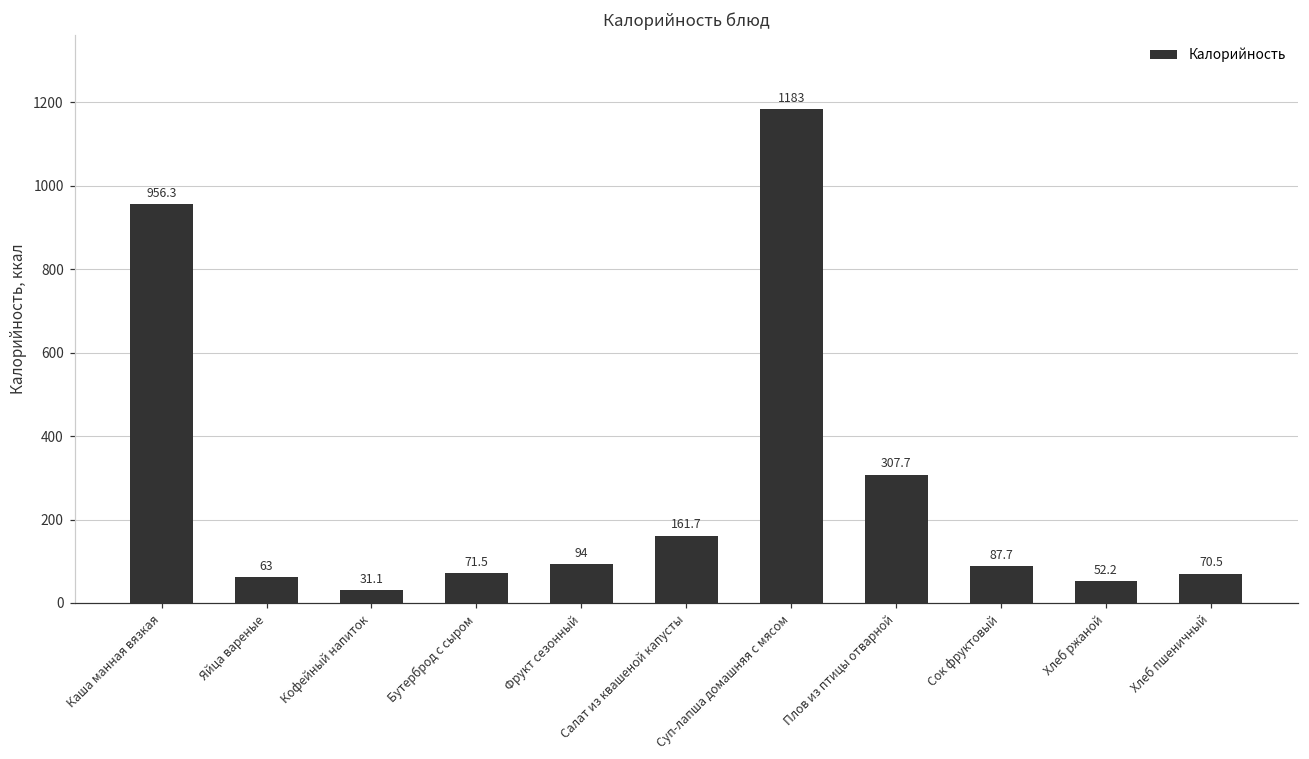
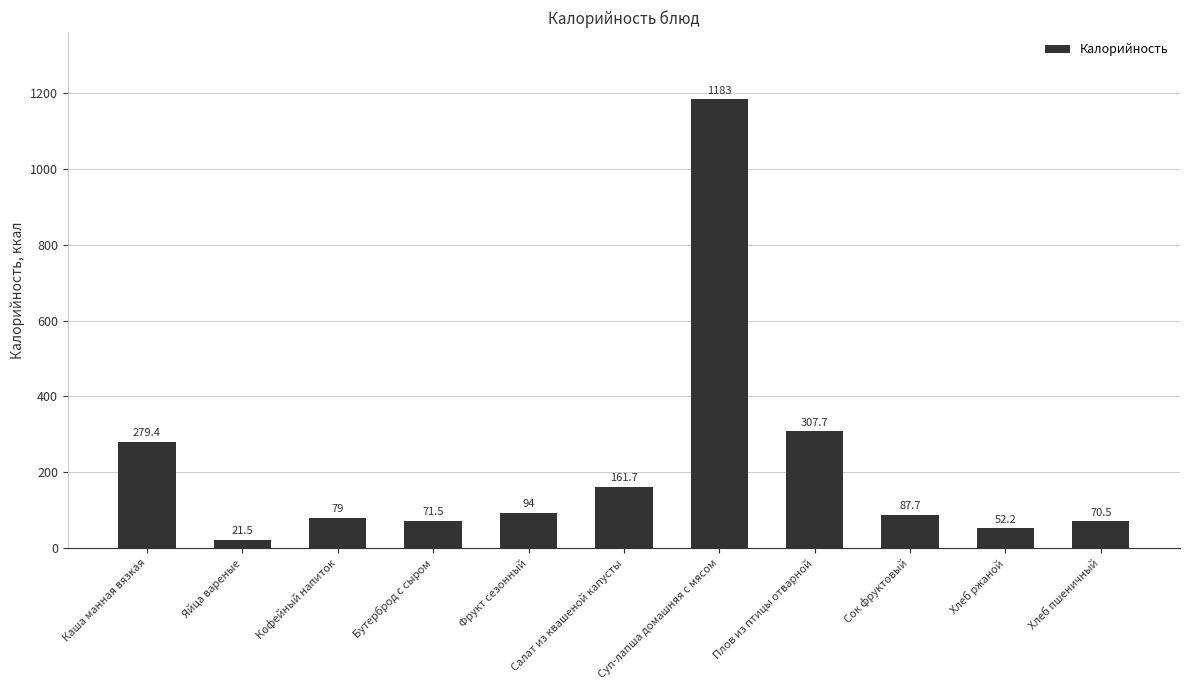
Каша манная вязкая: 956.3 -> 279.4
Яйца вареные: 63 -> 21.5
Кофейный напиток: 31.1 -> 79
